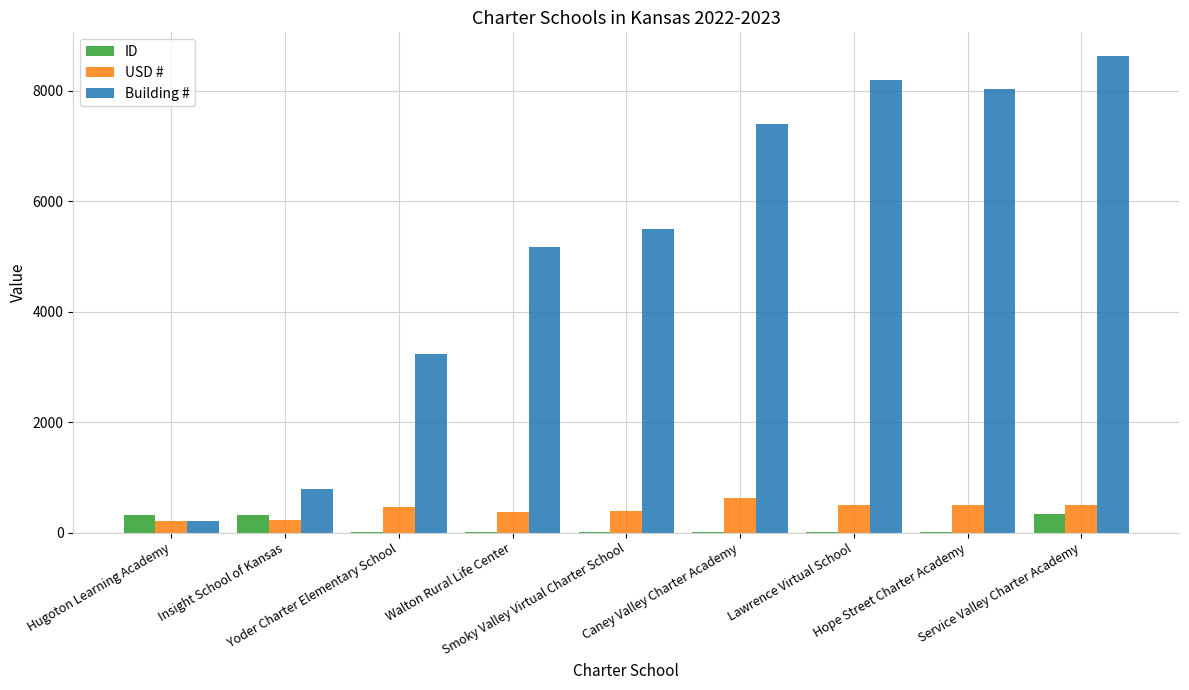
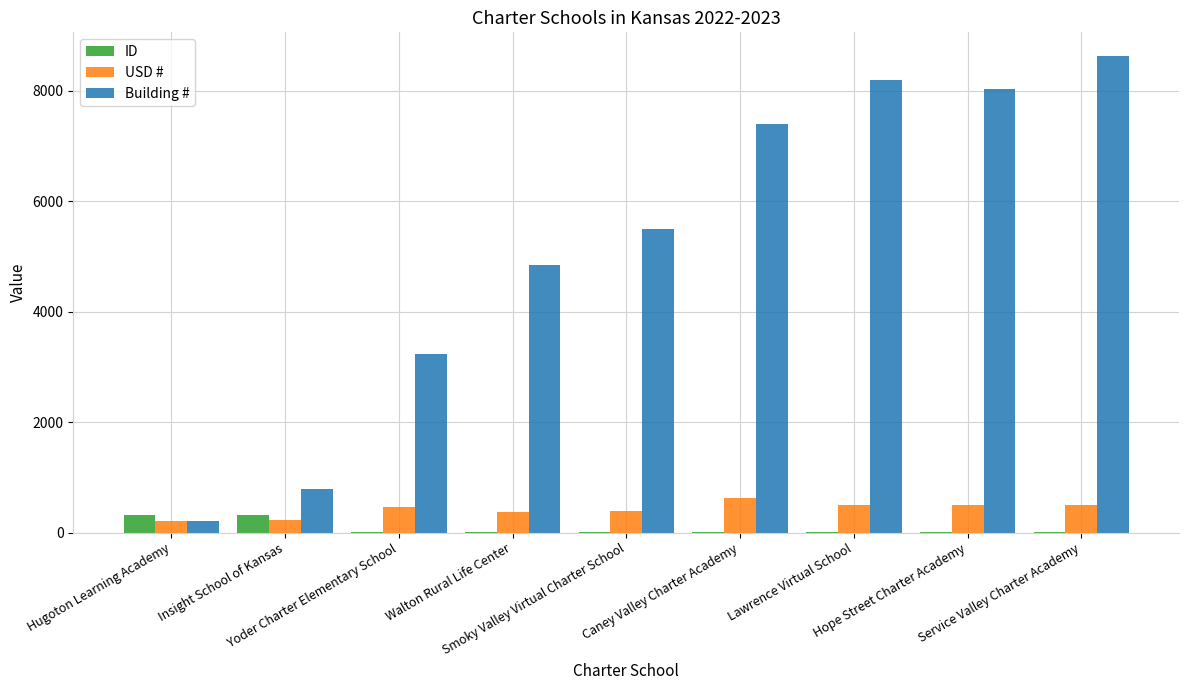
Building #, Walton Rural Life Center: 5200 -> 4800
ID, Service Valley Charter Academy: 300 -> 0
